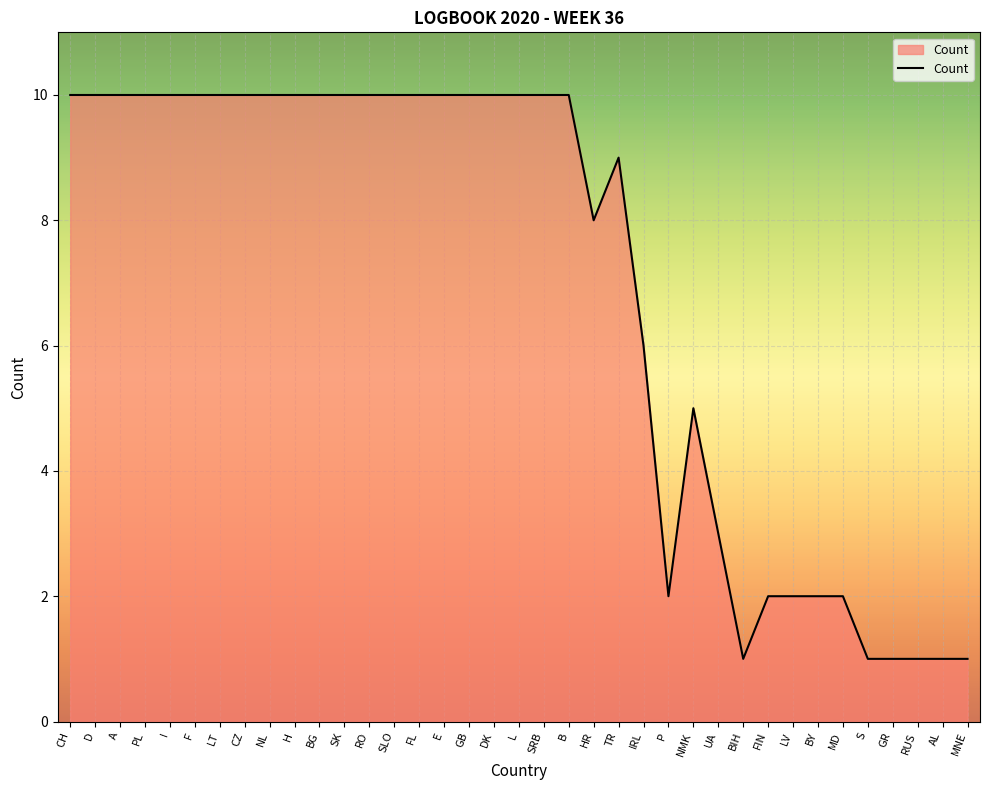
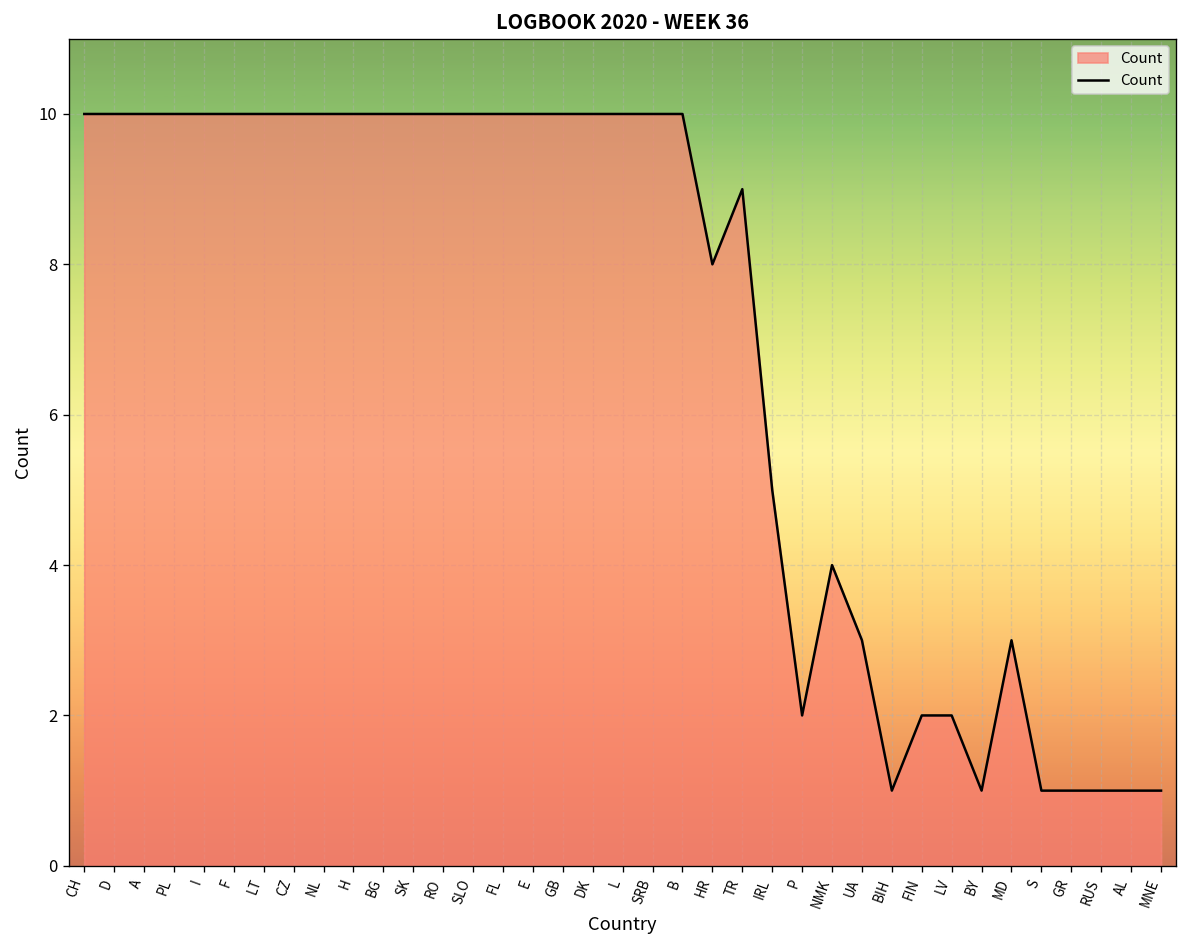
IRL: 6 -> 5
NMK: 5 -> 4
BY: 2 -> 1
MD: 2 -> 3
